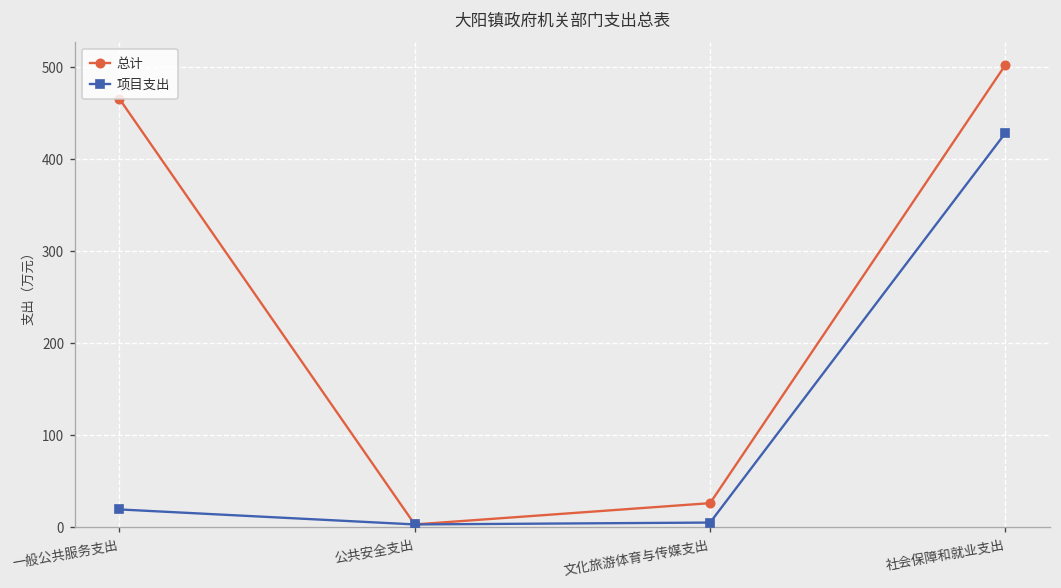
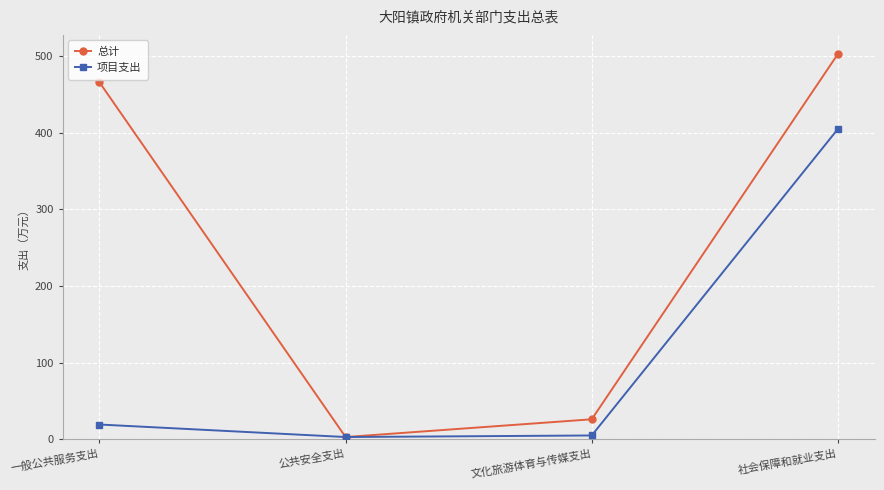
项目支出, 社会保障和就业支出: 430 -> 400
